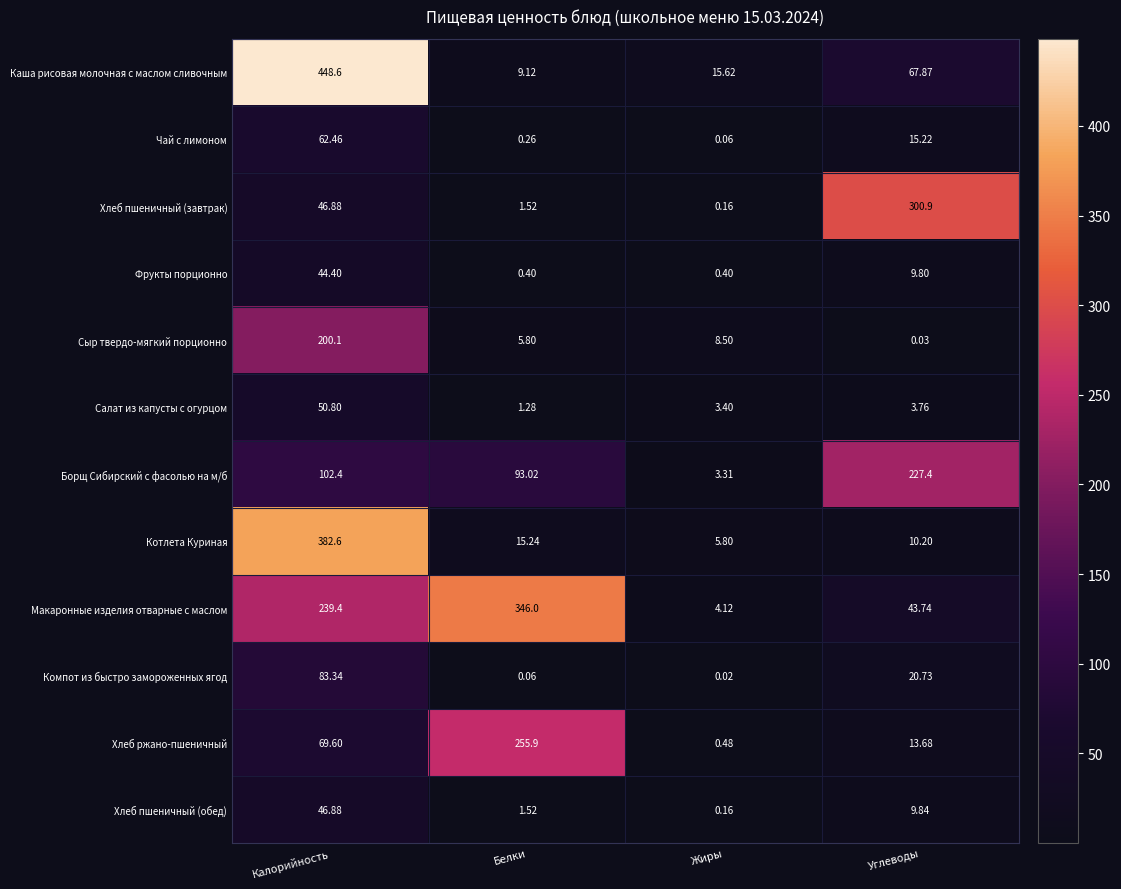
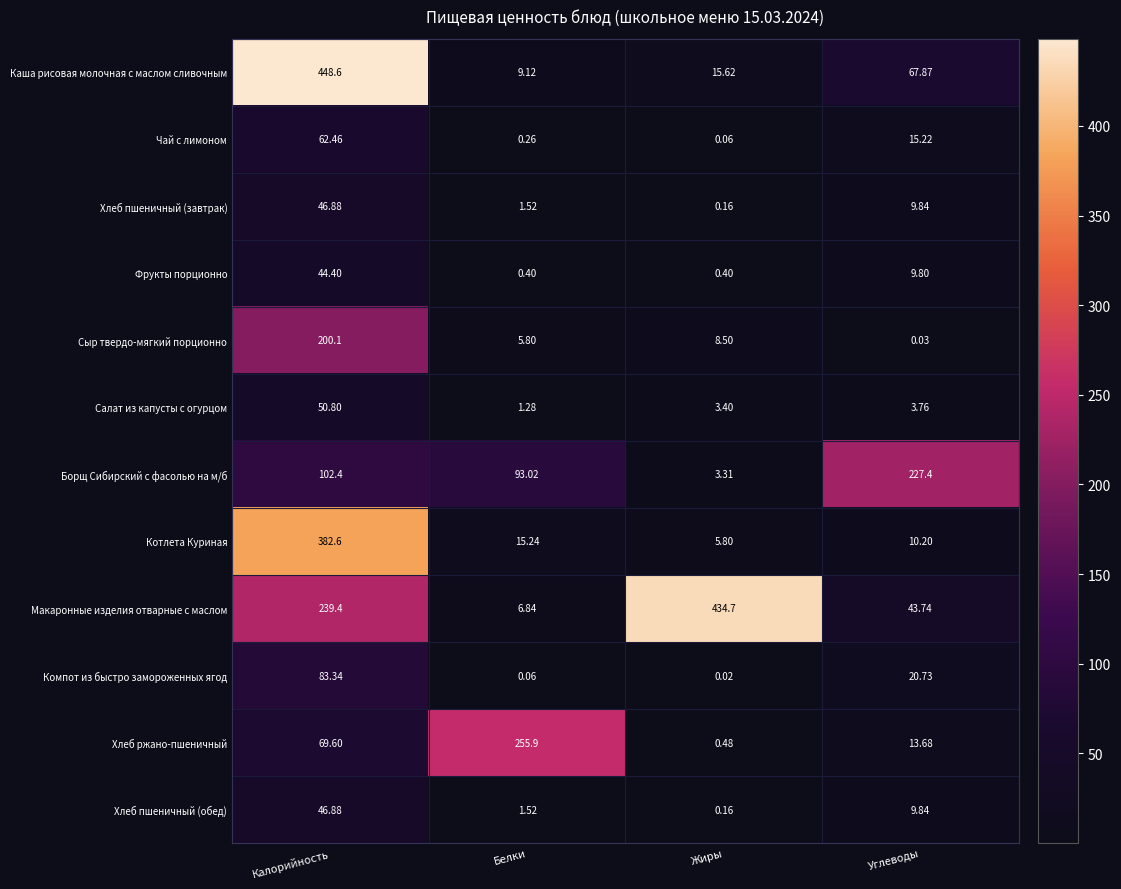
Хлеб пшеничный (завтрак), Углеводы: 300.9 -> 9.84
Макаронные изделия отварные с маслом, Белки: 346.0 -> 6.84
Макаронные изделия отварные с маслом, Жиры: 4.12 -> 434.7
